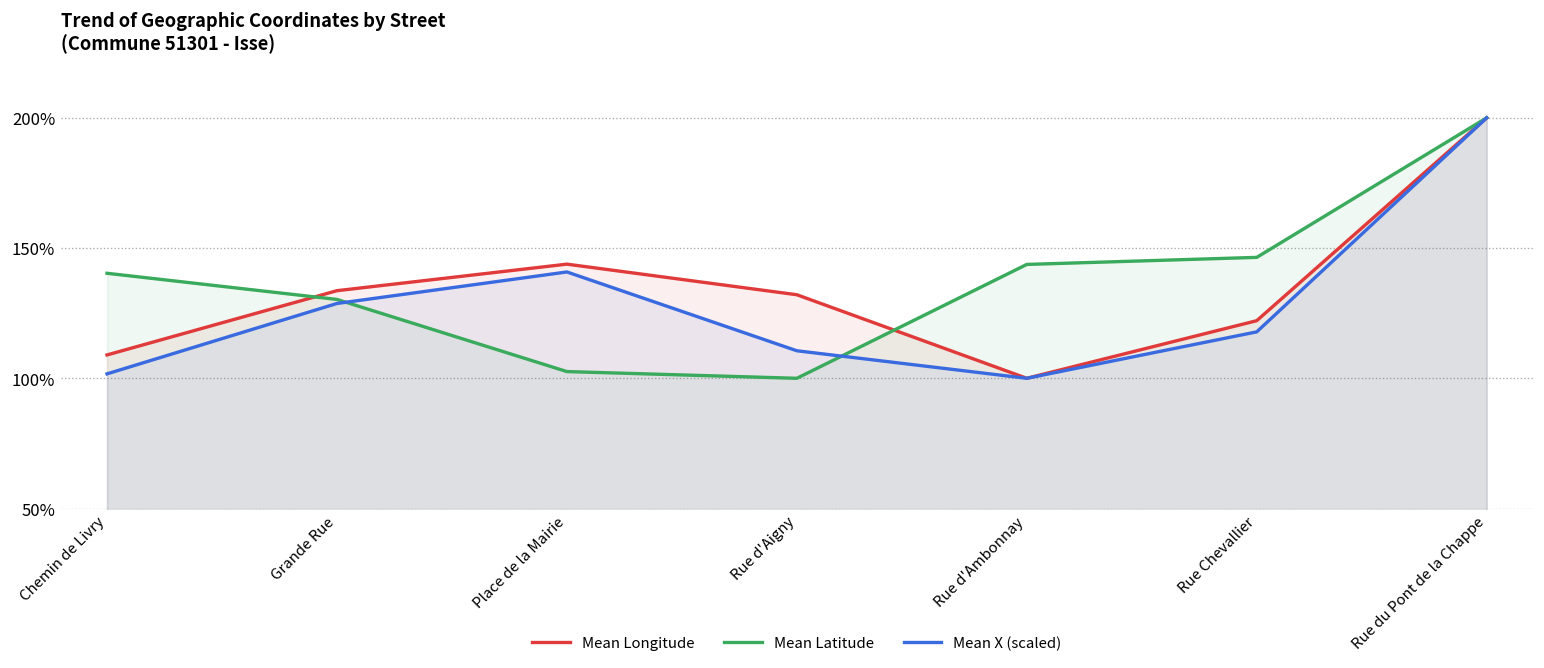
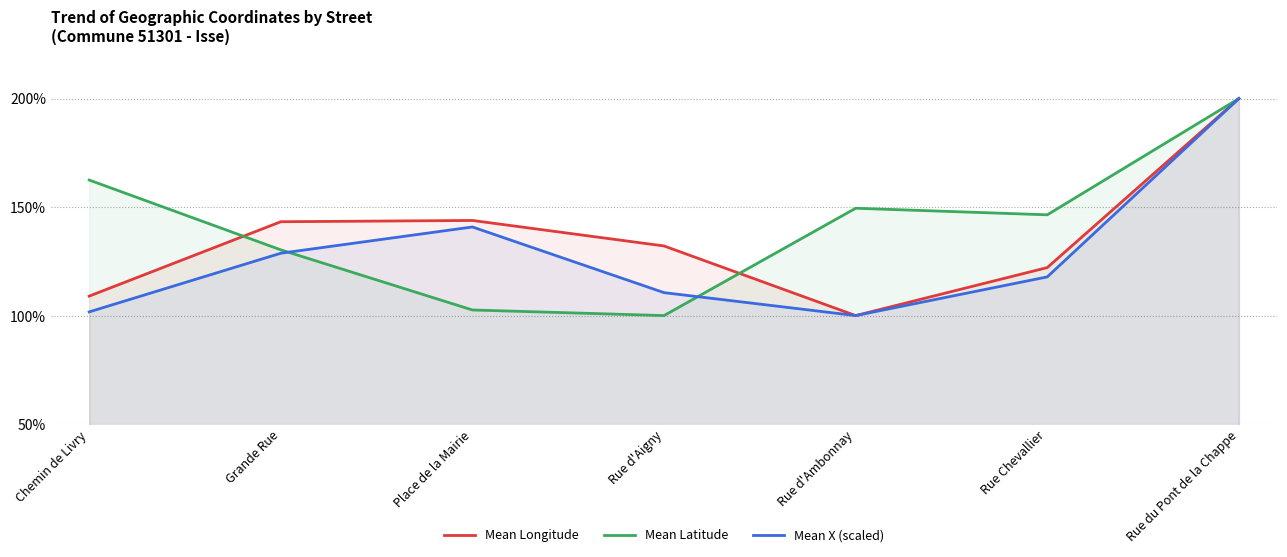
Mean Latitude, Chemin de Livry: 140% -> 162%
Mean Longitude, Grande Rue: 134% -> 143%
Mean Latitude, Rue d'Ambonnay: 144% -> 149%
